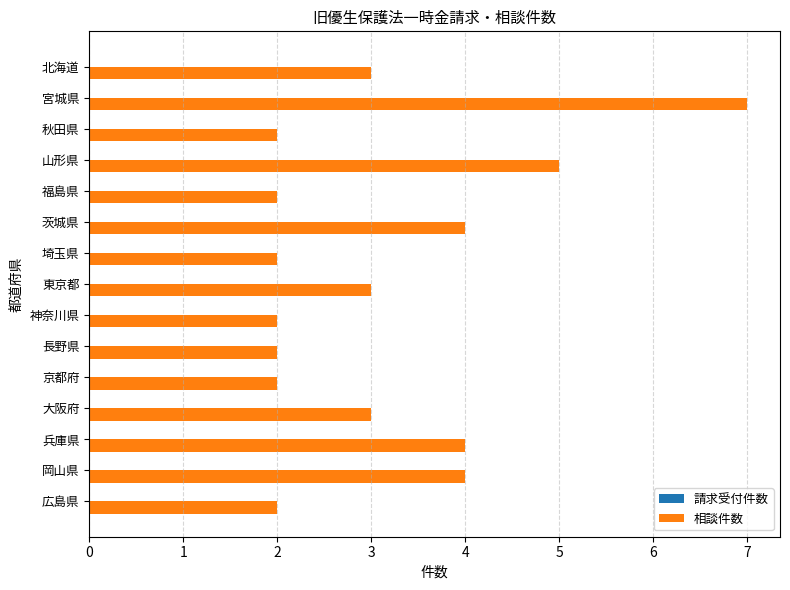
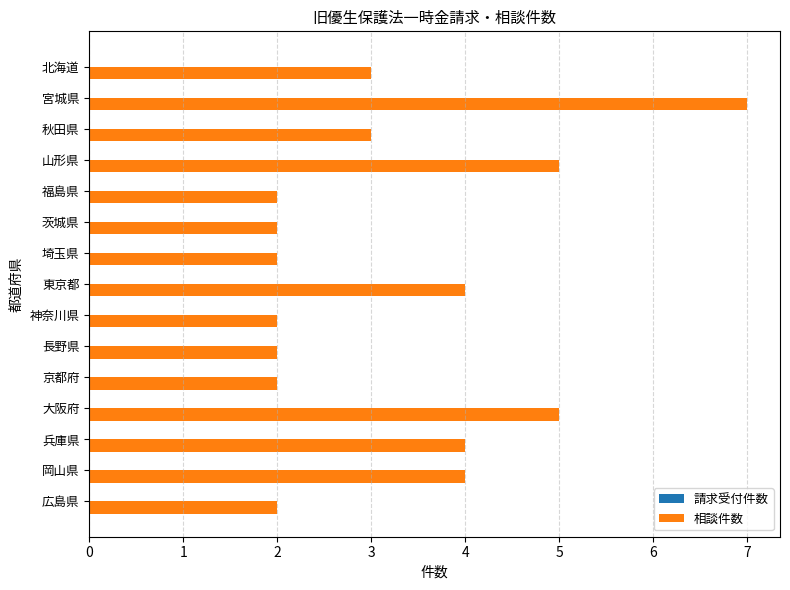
相談件数, 秋田県: 2 -> 3
相談件数, 茨城県: 4 -> 2
相談件数, 東京都: 3 -> 4
相談件数, 大阪府: 3 -> 5
